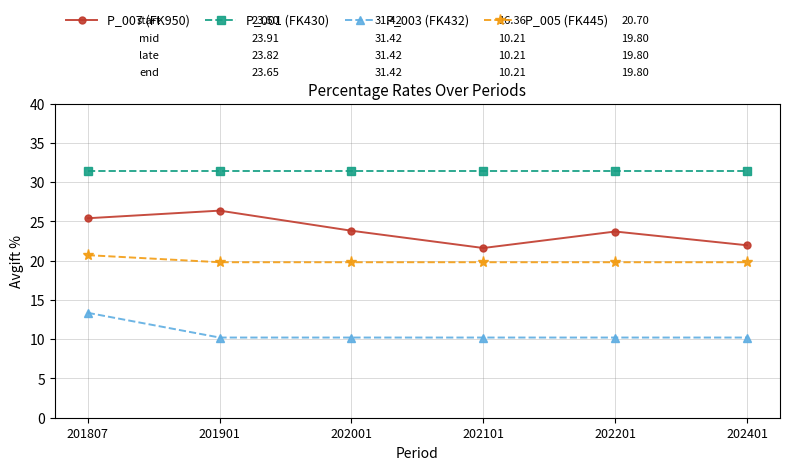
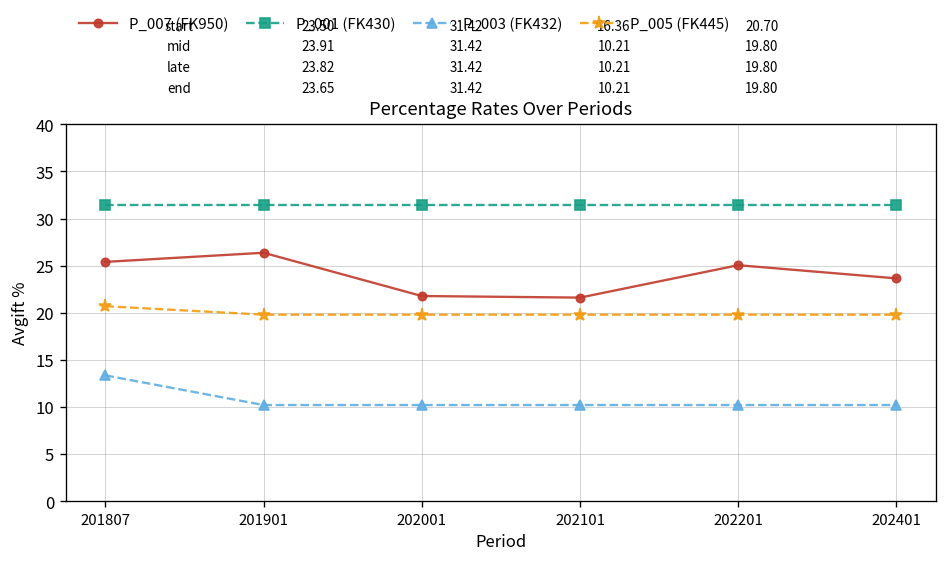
P_007 (FK950), 202001: 24 -> 22
P_007 (FK950), 202201: 24 -> 25
P_007 (FK950), 202401: 22 -> 24
